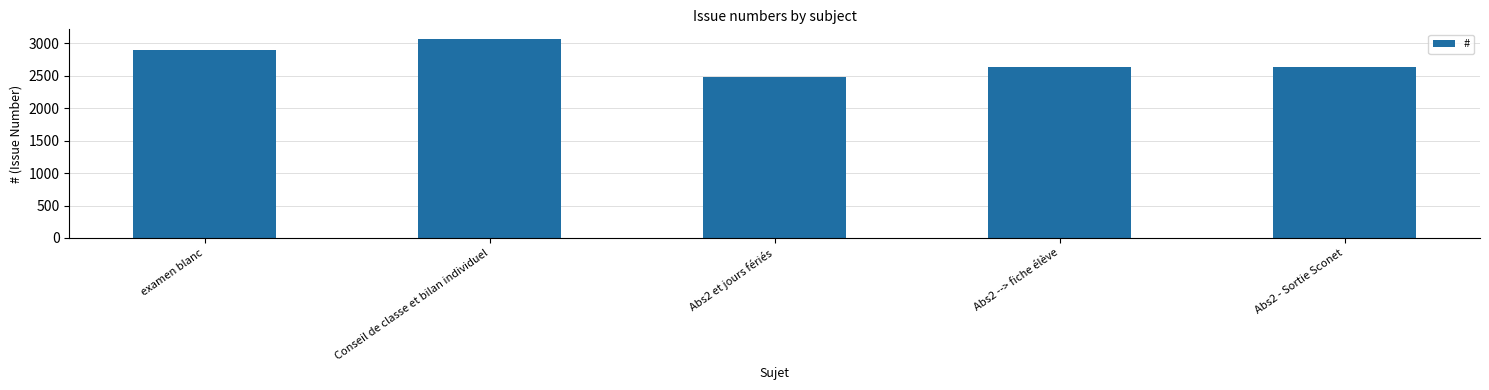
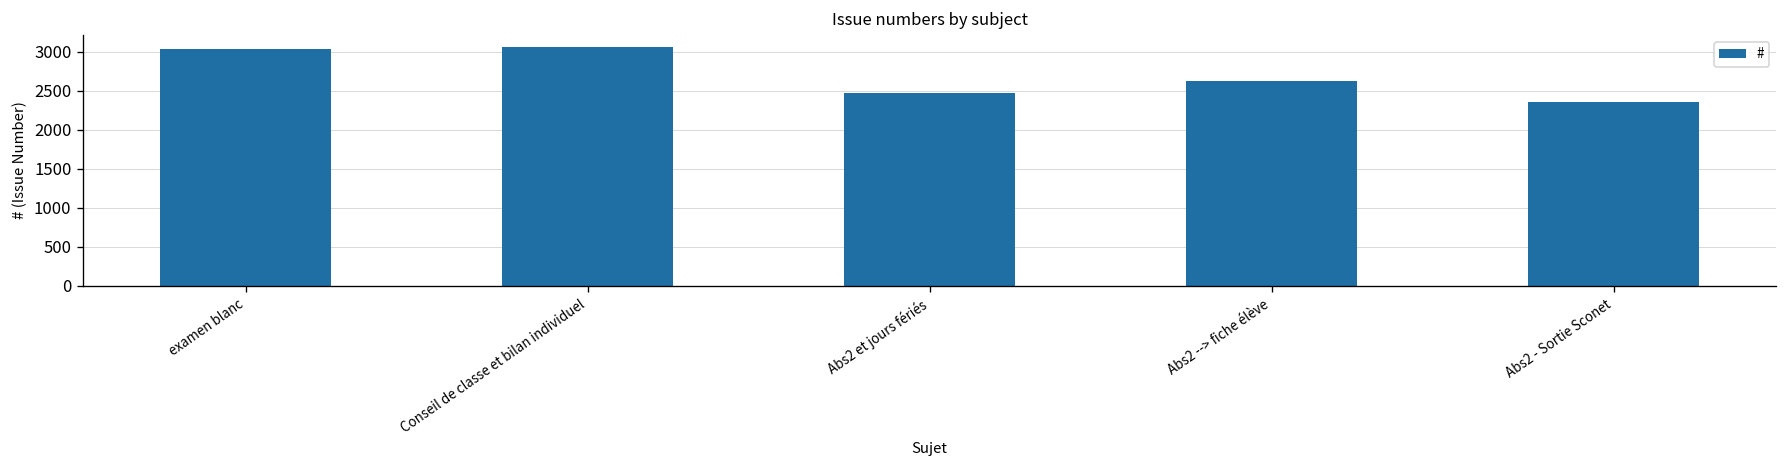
examen blanc: 2900 -> 3000
Abs2 - Sortie Sconet: 2600 -> 2400
